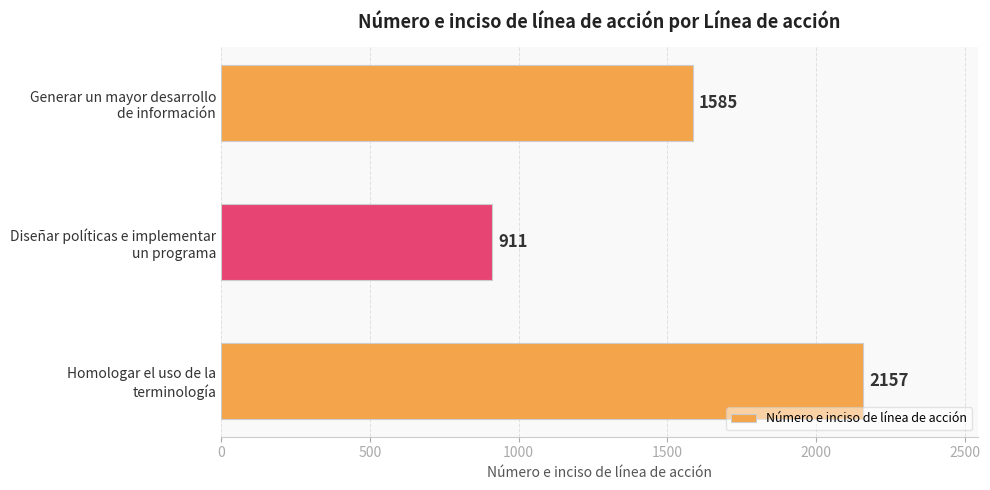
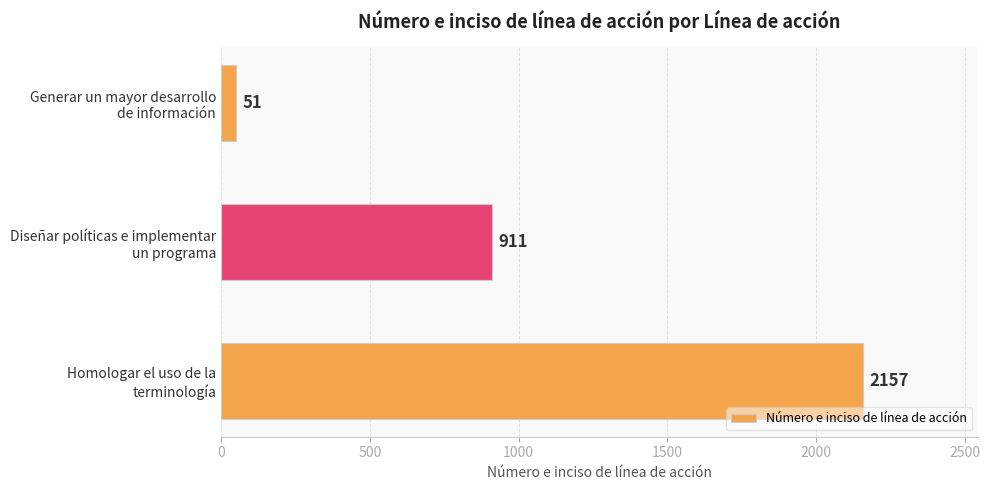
Generar un mayor desarrollo de información: 1585 -> 51
